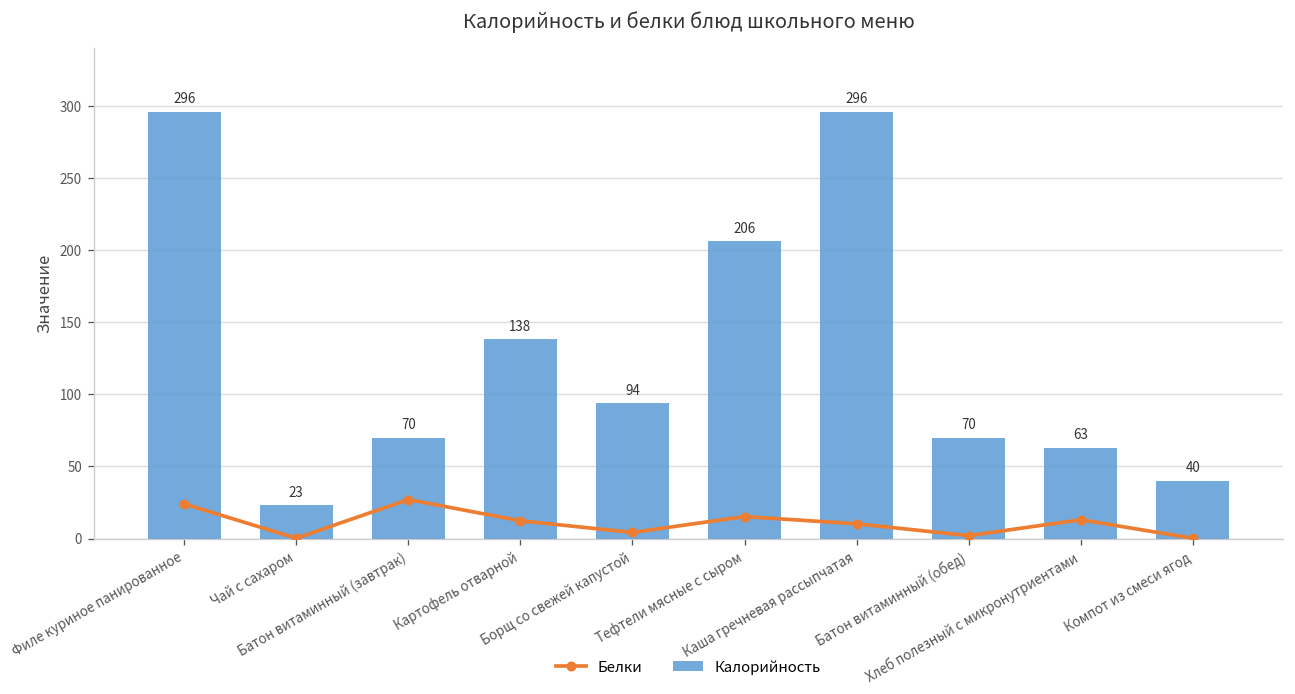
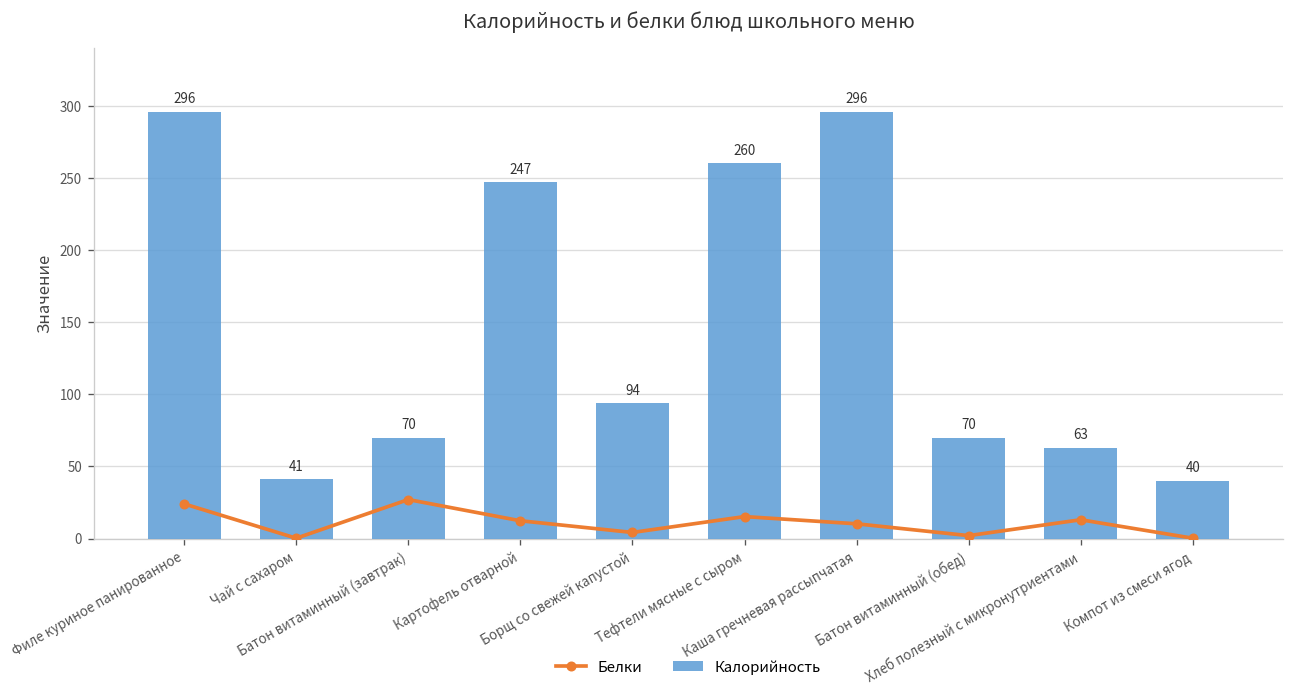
Калорийность, Чай с сахаром: 23 -> 41
Калорийность, Картофель отварной: 138 -> 247
Калорийность, Тефтели мясные с сыром: 206 -> 260
